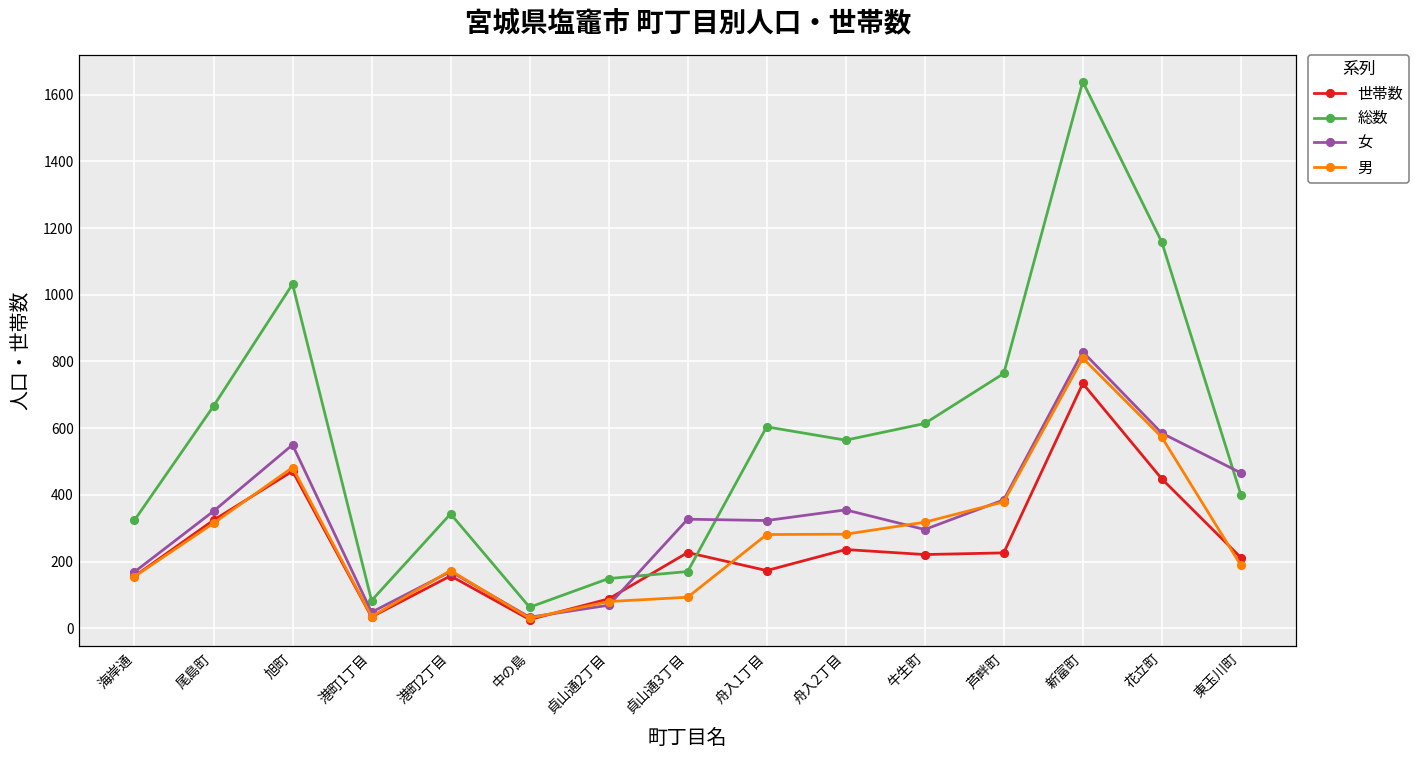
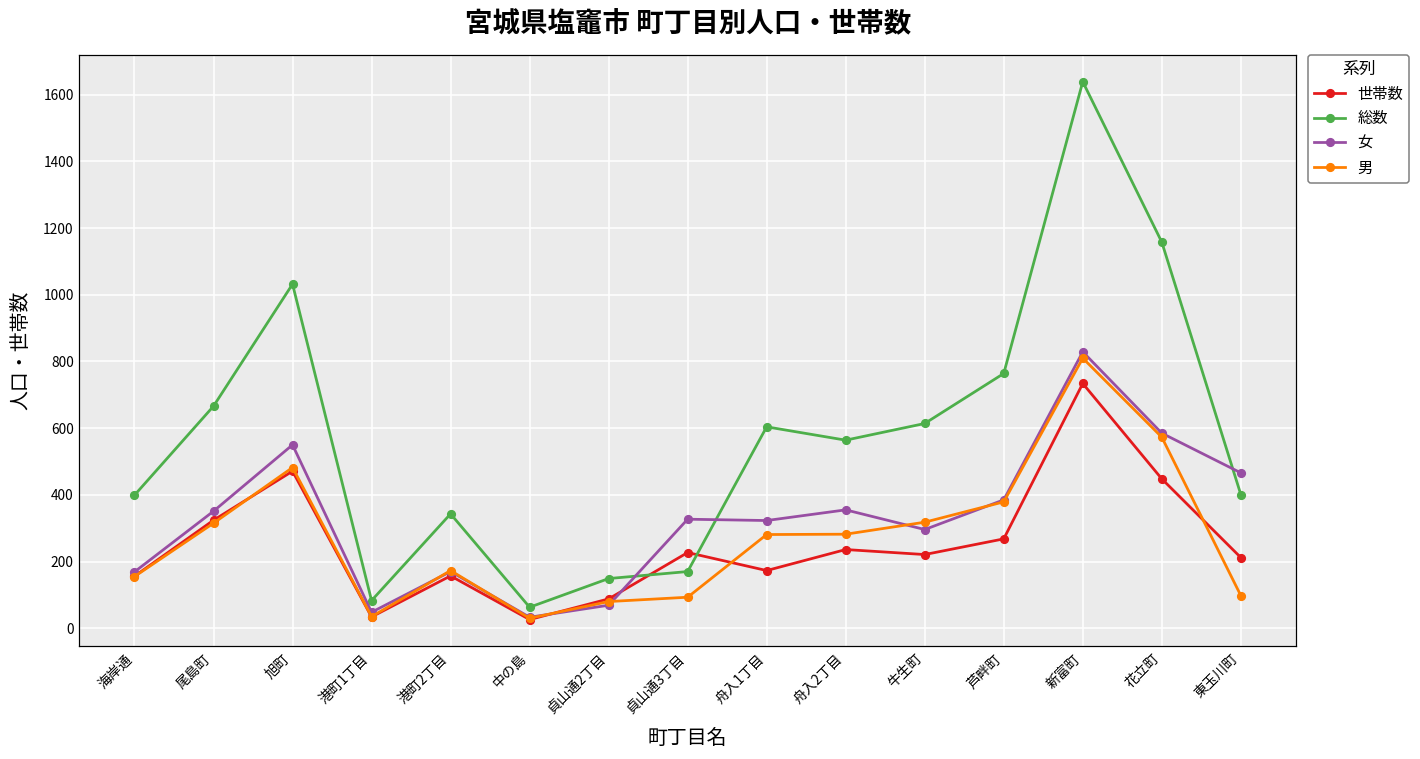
総数, 海岸通: 320 -> 400
世帯数, 芦畔町: 230 -> 270
男, 東玉川町: 190 -> 100
